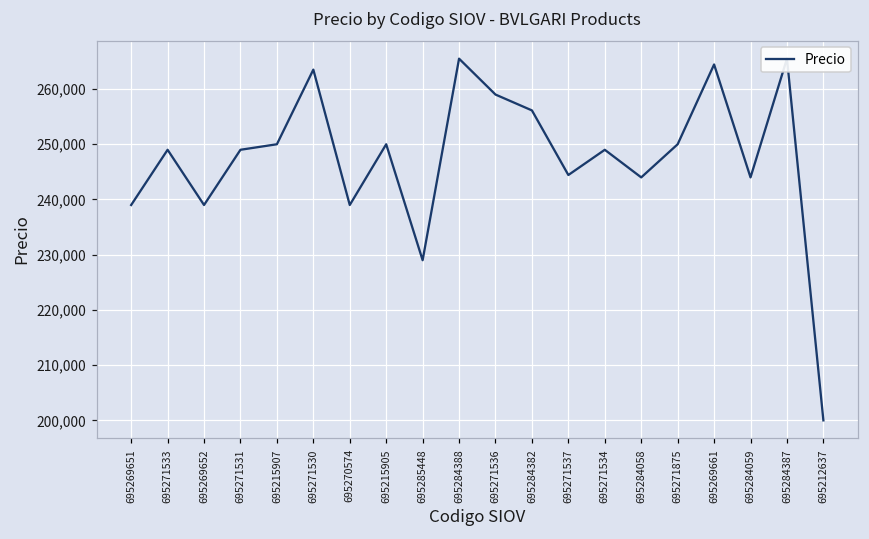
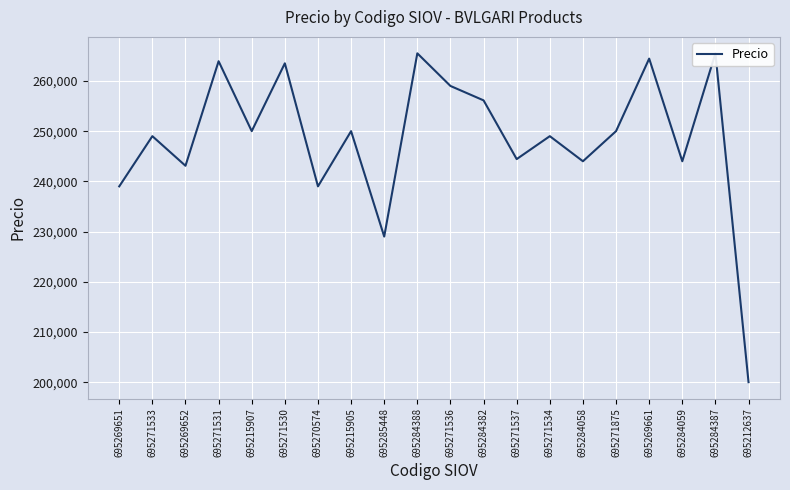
695269652: 239,000 -> 243,000
695271531: 249,000 -> 264,000
